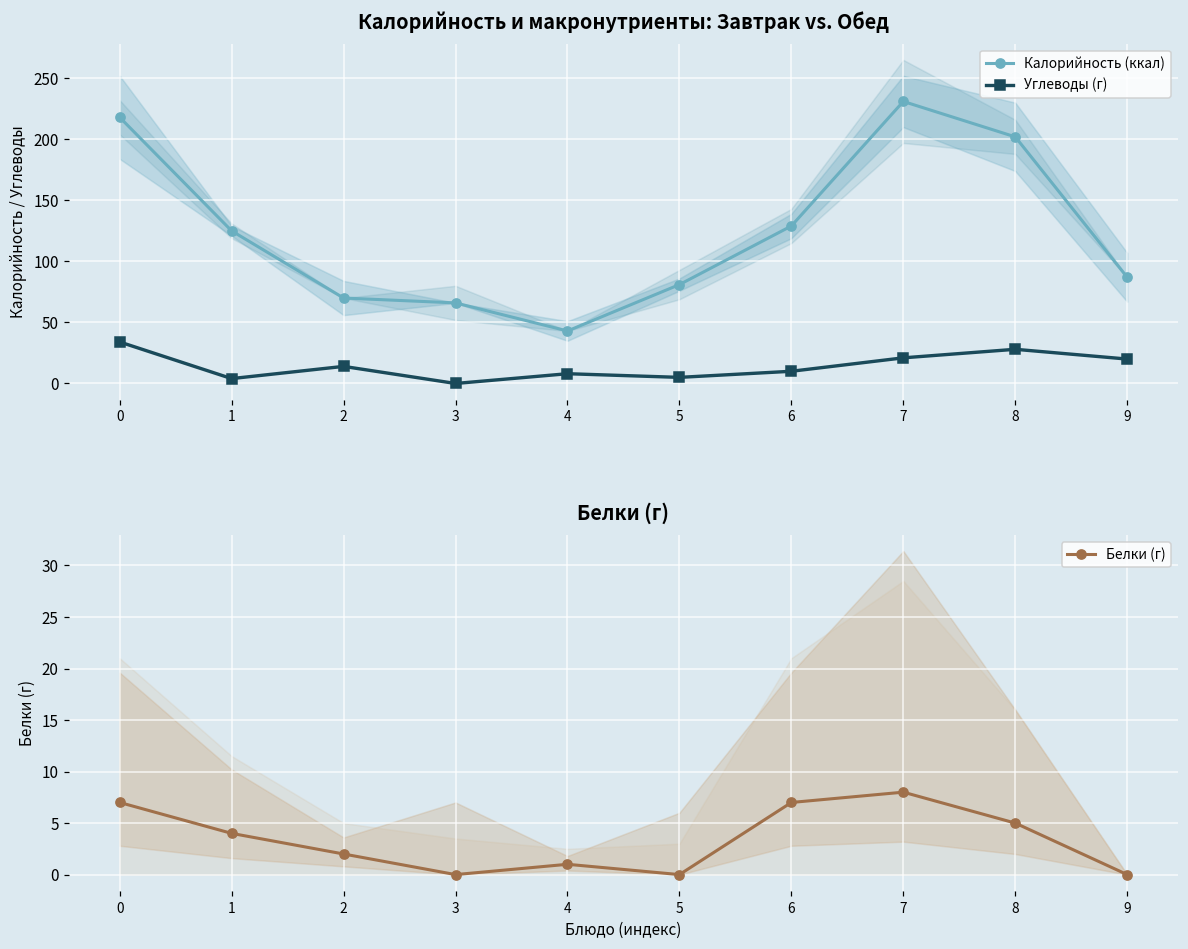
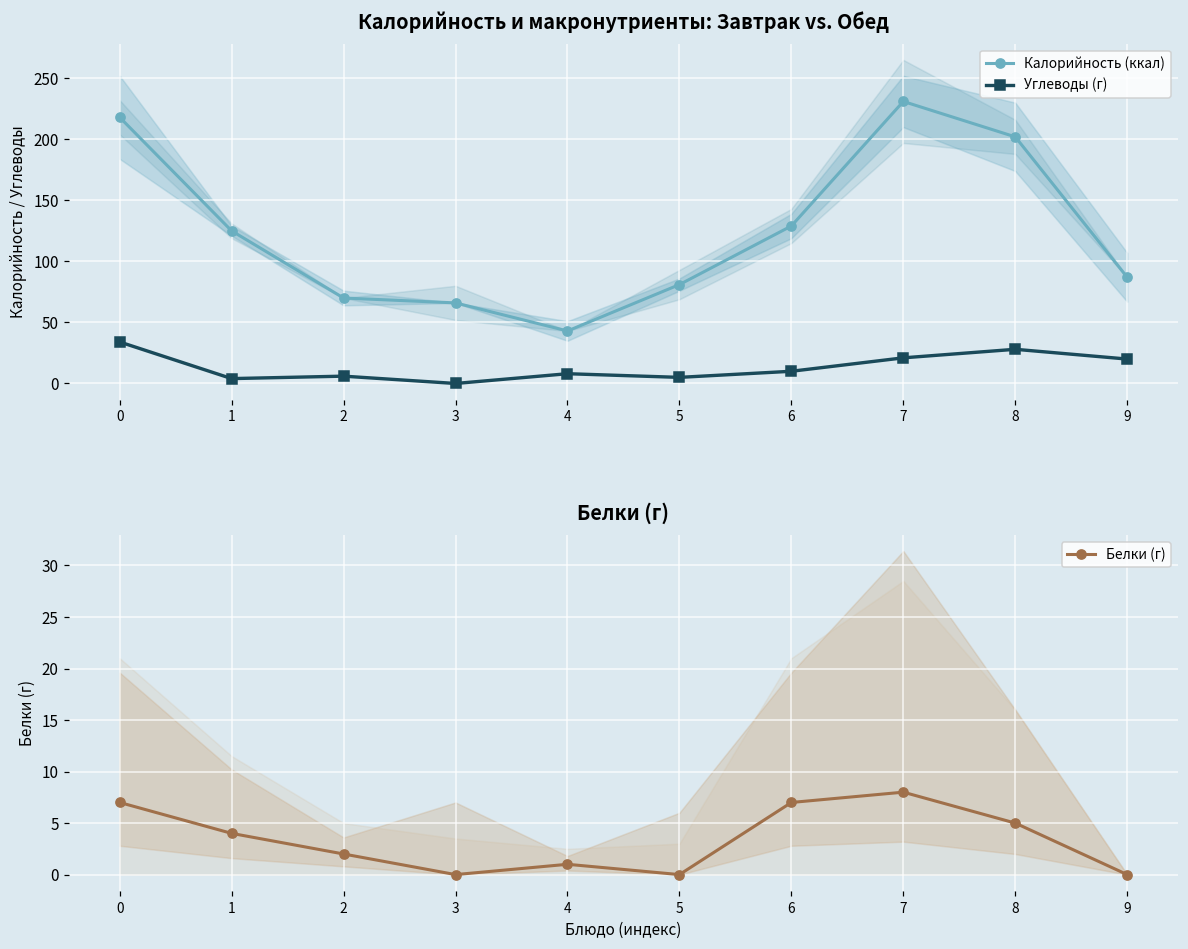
Калорийность и макронутриенты: Завтрак vs. Обед, Углеводы (г), 2: 14 -> 6
